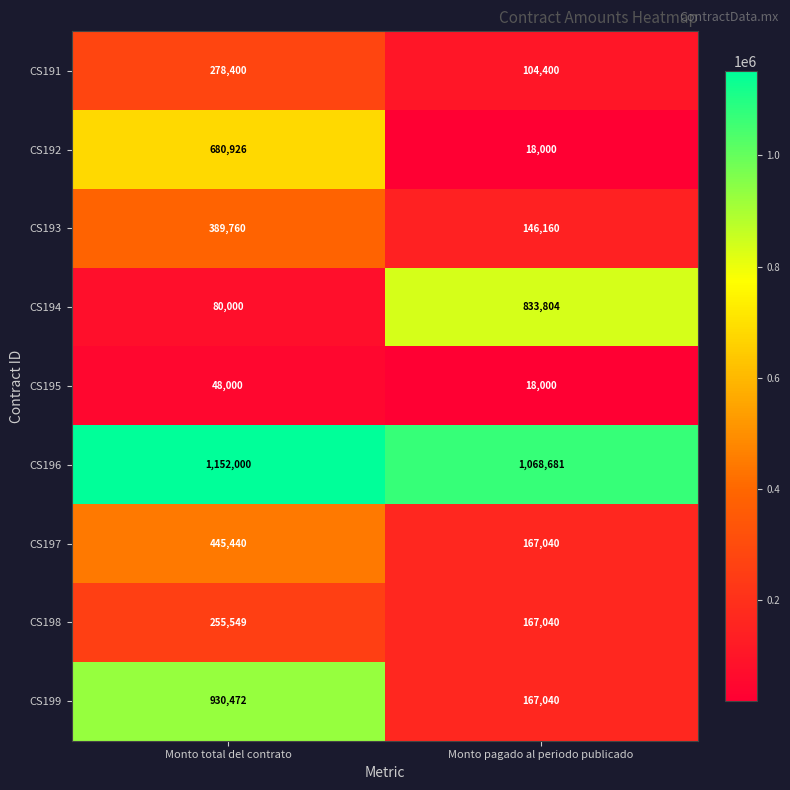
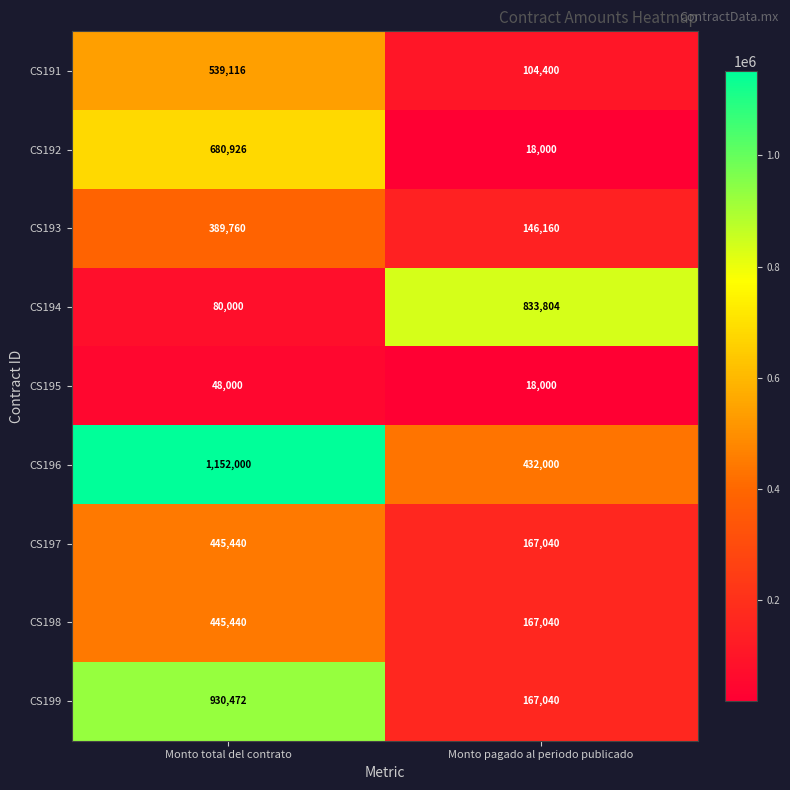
CS191, Monto total del contrato: 278,400 -> 539,116
CS196, Monto pagado al periodo publicado: 1,068,681 -> 432,000
CS198, Monto total del contrato: 255,549 -> 445,440
